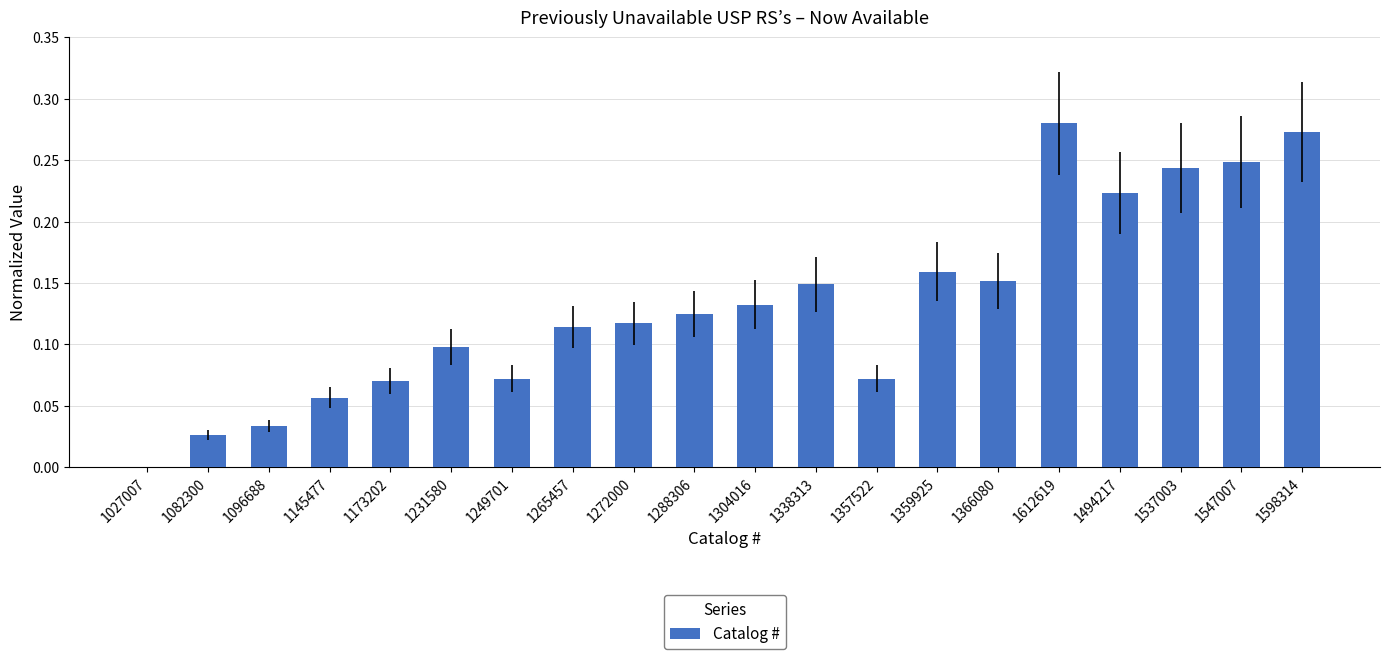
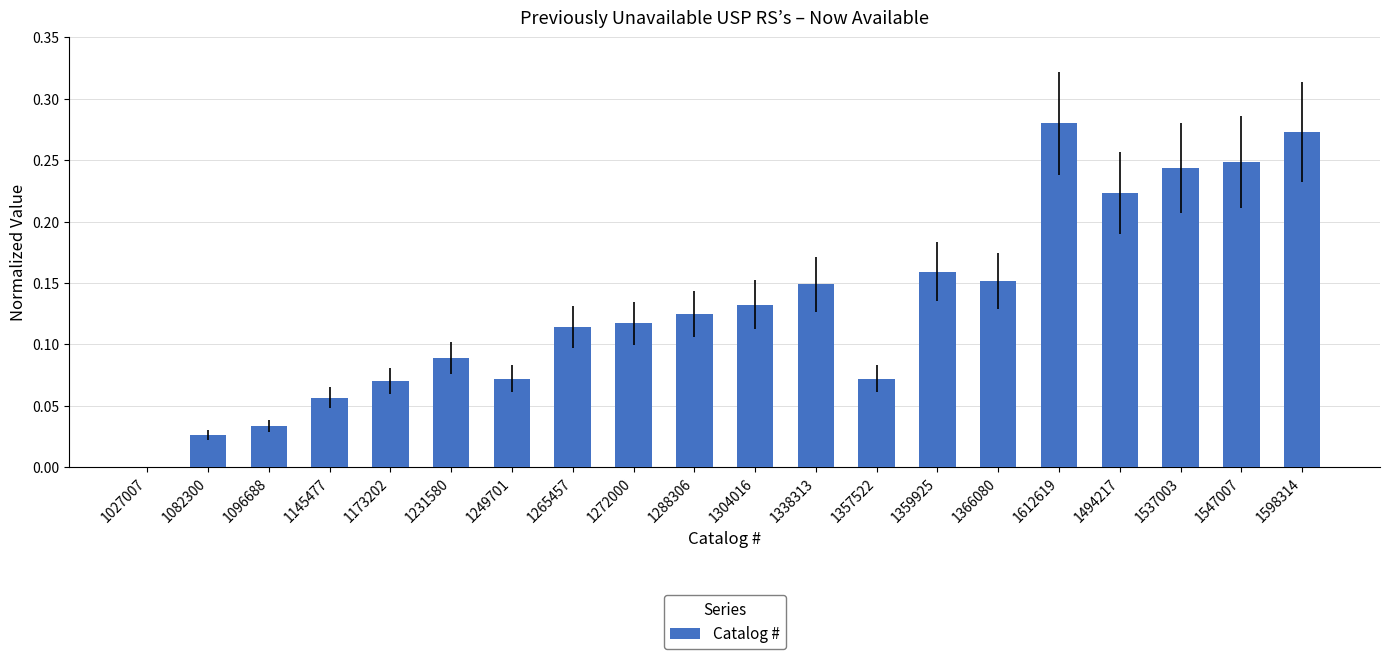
1231580: 0.098 -> 0.089
